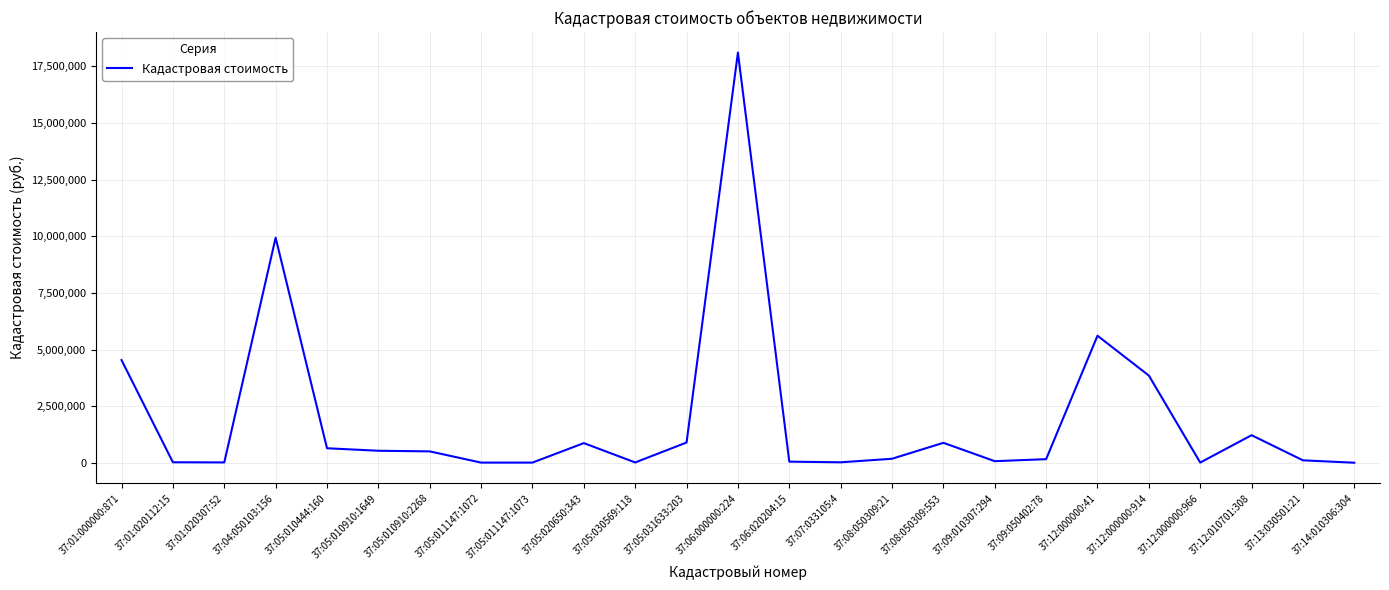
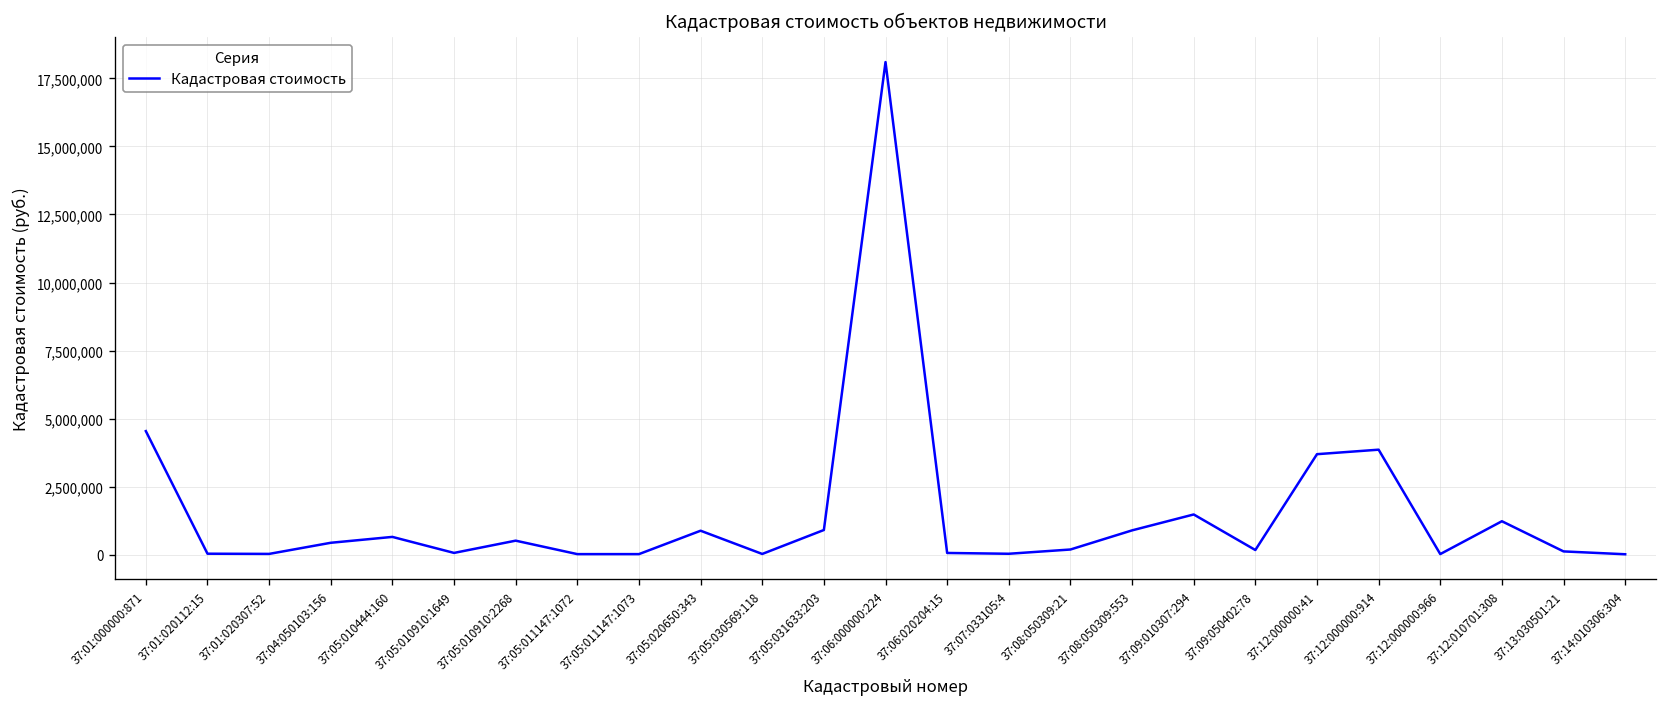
37:04:050103:156: 9,900,000 -> 400,000
37:05:010910:1649: 500,000 -> 100,000
37:09:010307:294: 100,000 -> 1,500,000
37:12:000000:41: 5,600,000 -> 3,700,000
